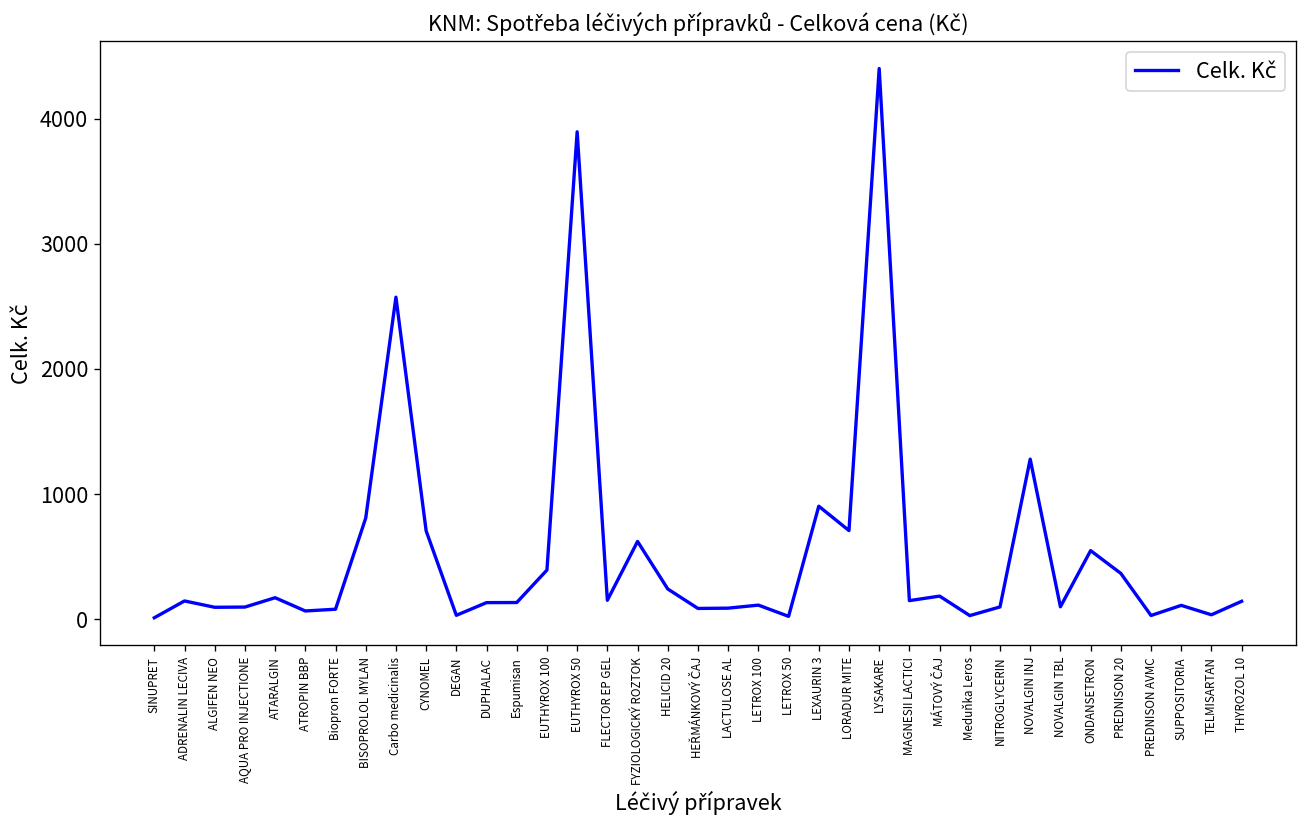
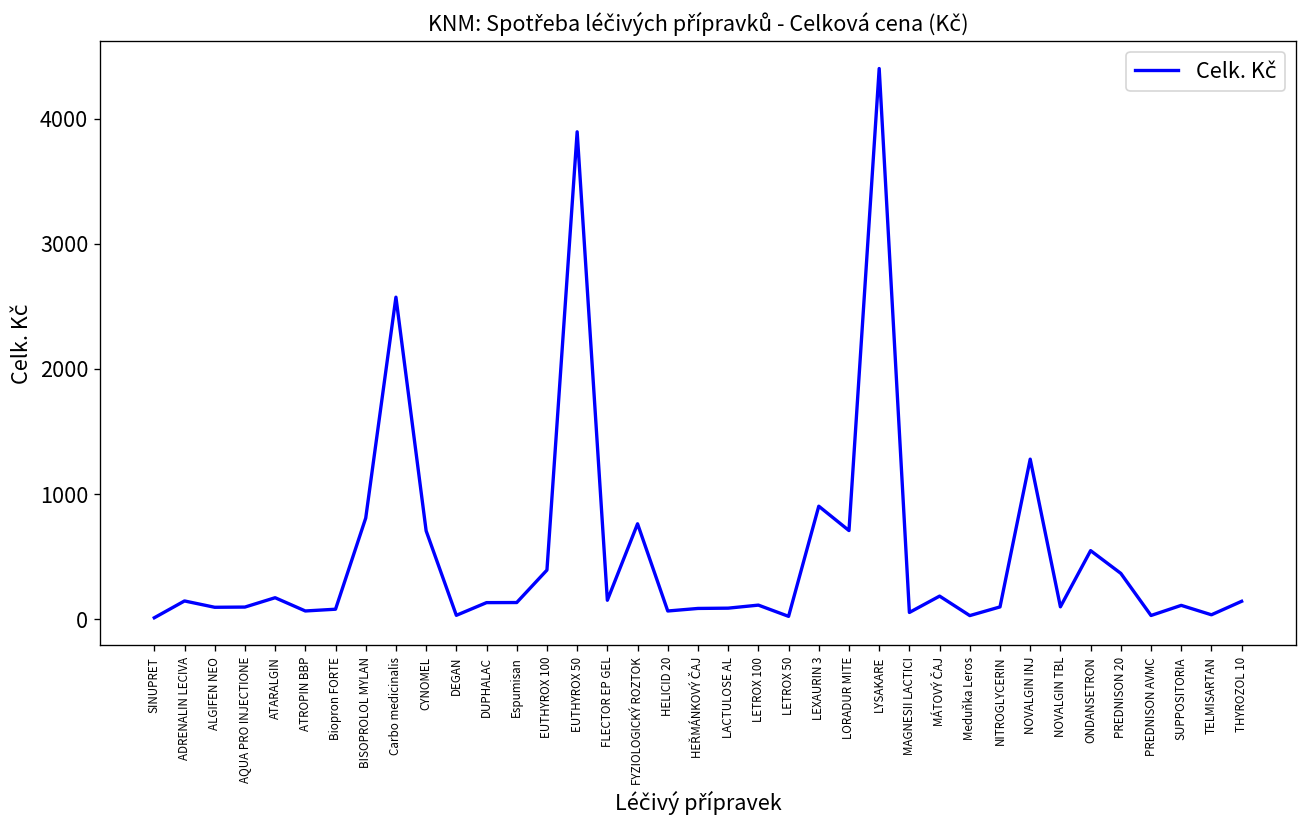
FYZIOLOGICKÝ ROZTOK: 620 -> 760
HELICID 20: 240 -> 70
MAGNESII LACTICI: 150 -> 50
